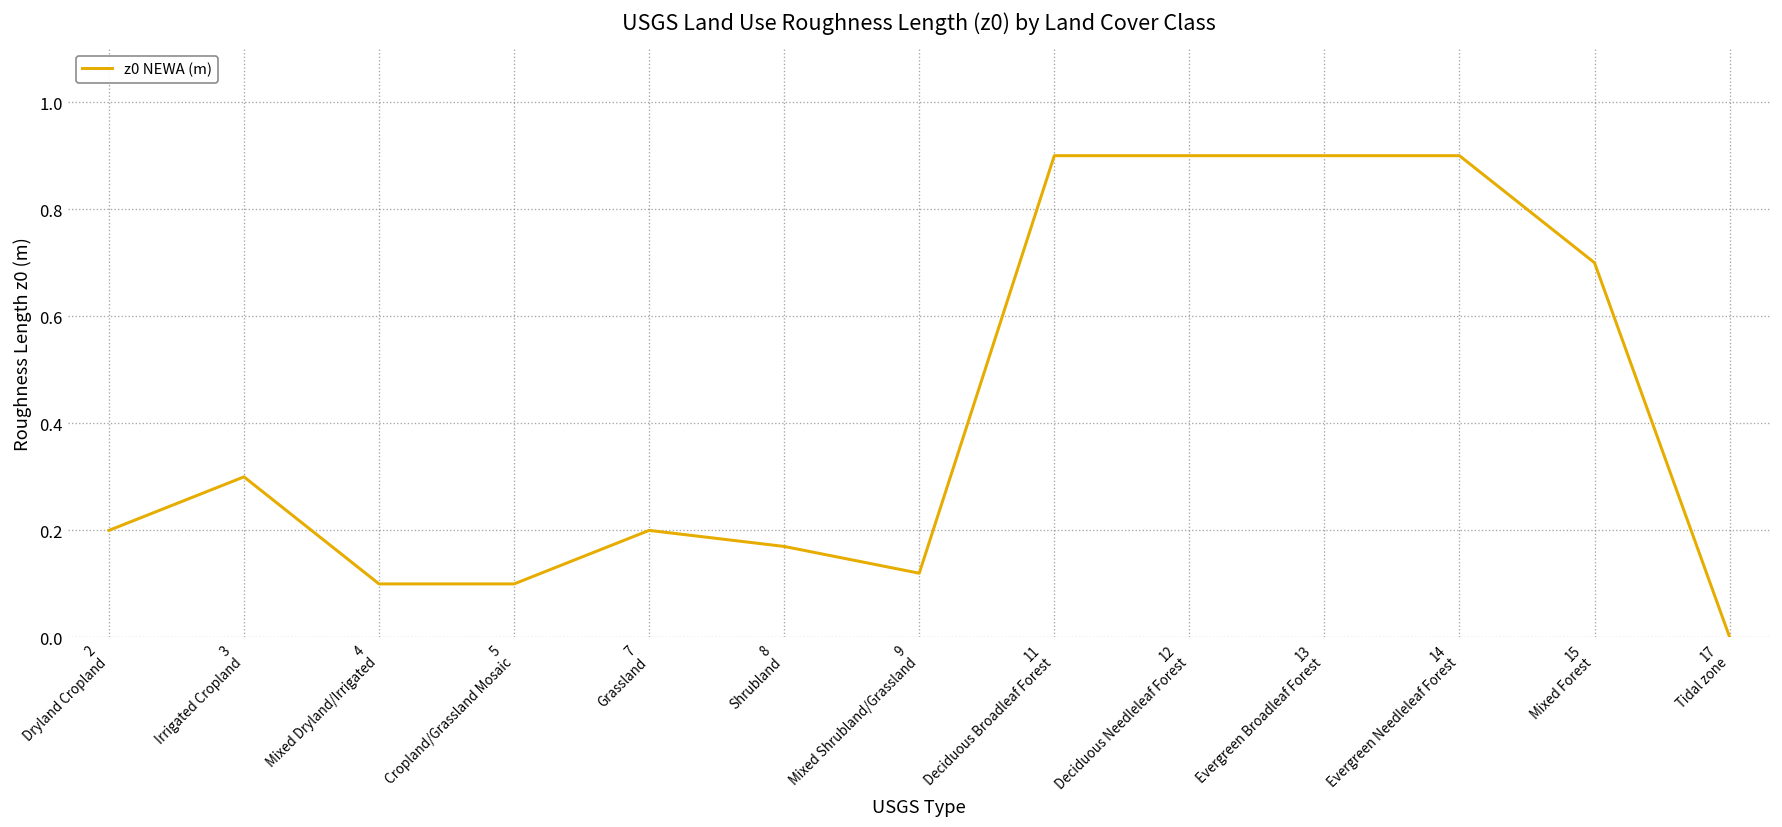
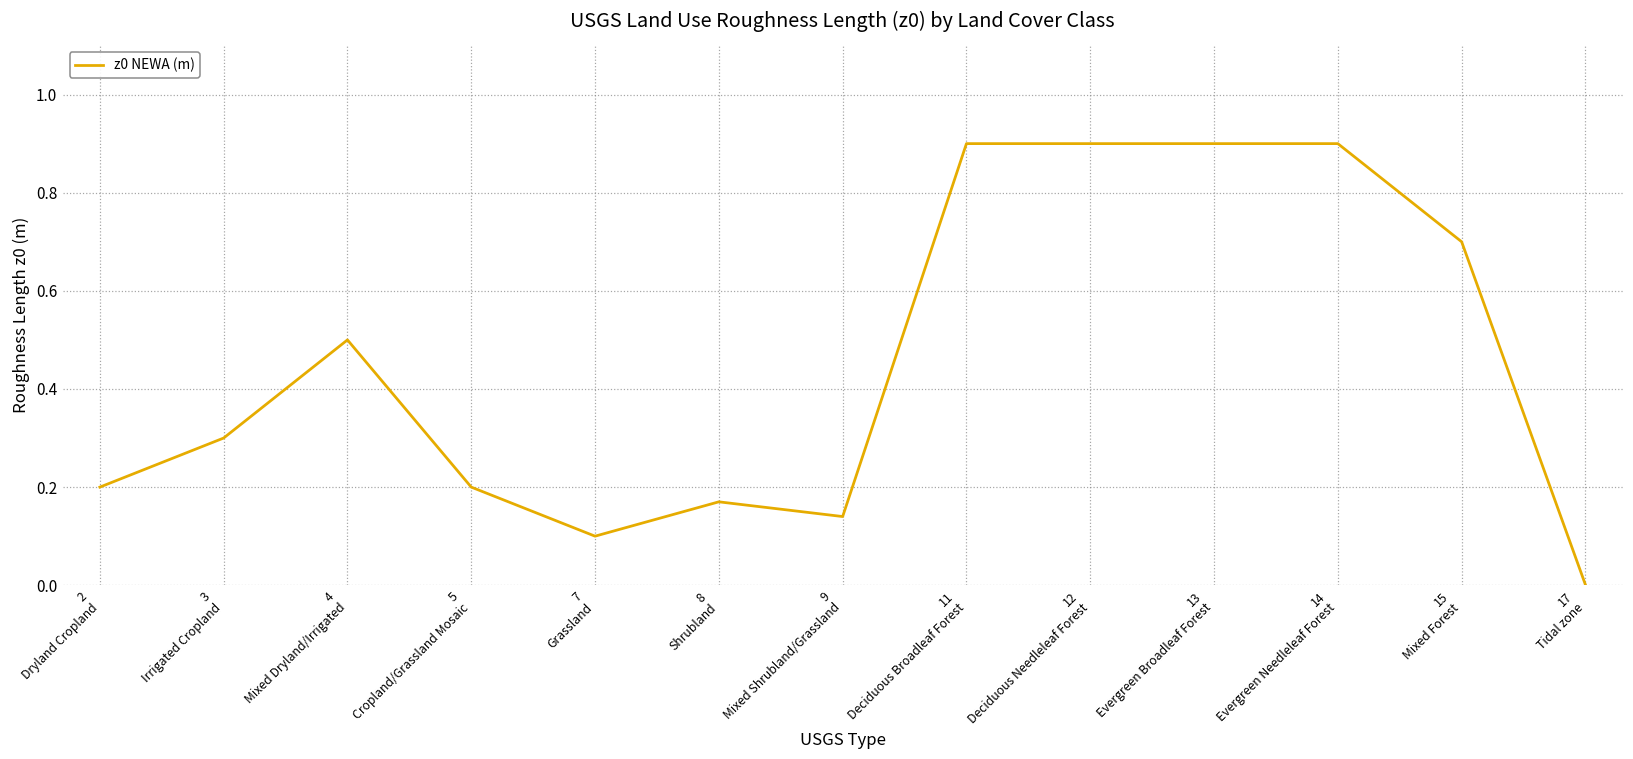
4 Mixed Dryland/Irrigated: 0.1 -> 0.5
5 Cropland/Grassland Mosaic: 0.1 -> 0.2
7 Grassland: 0.2 -> 0.1
9 Mixed Shrubland/Grassland: 0.12 -> 0.14
